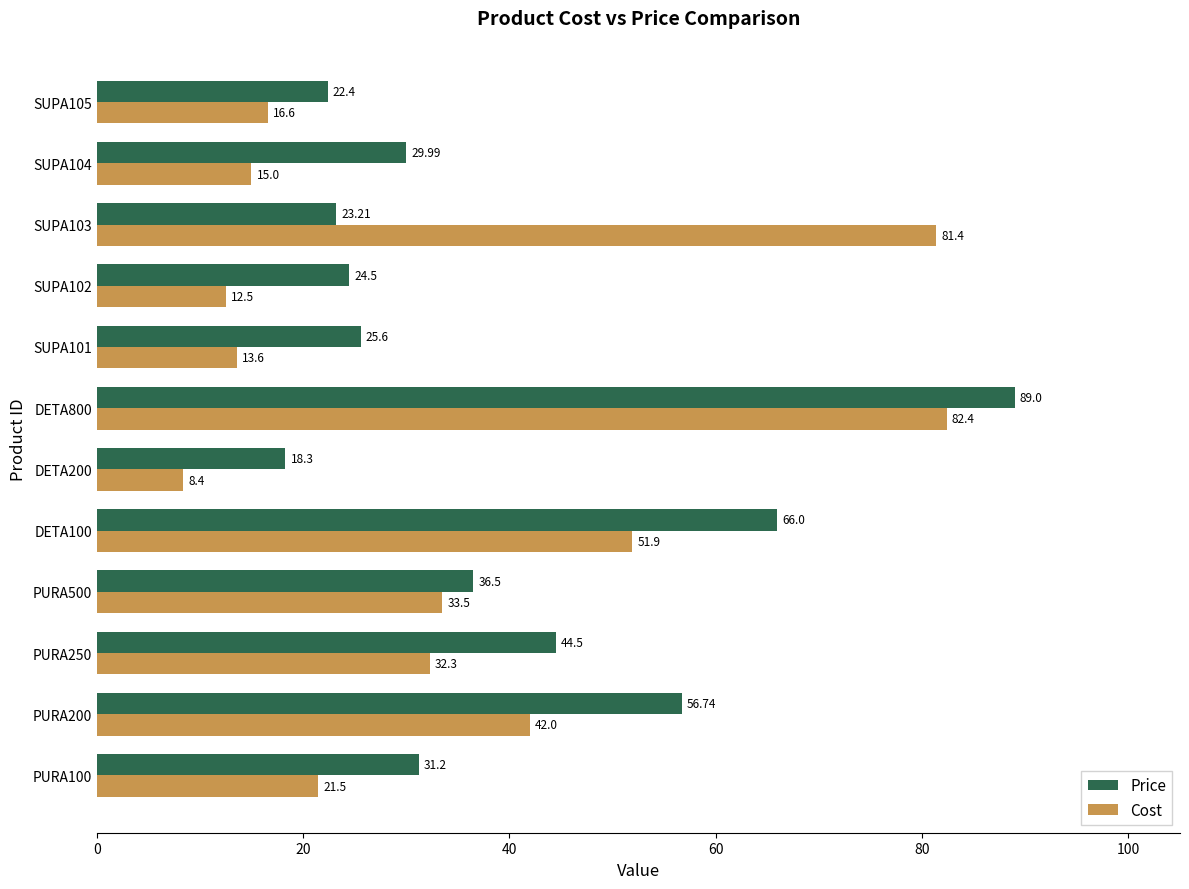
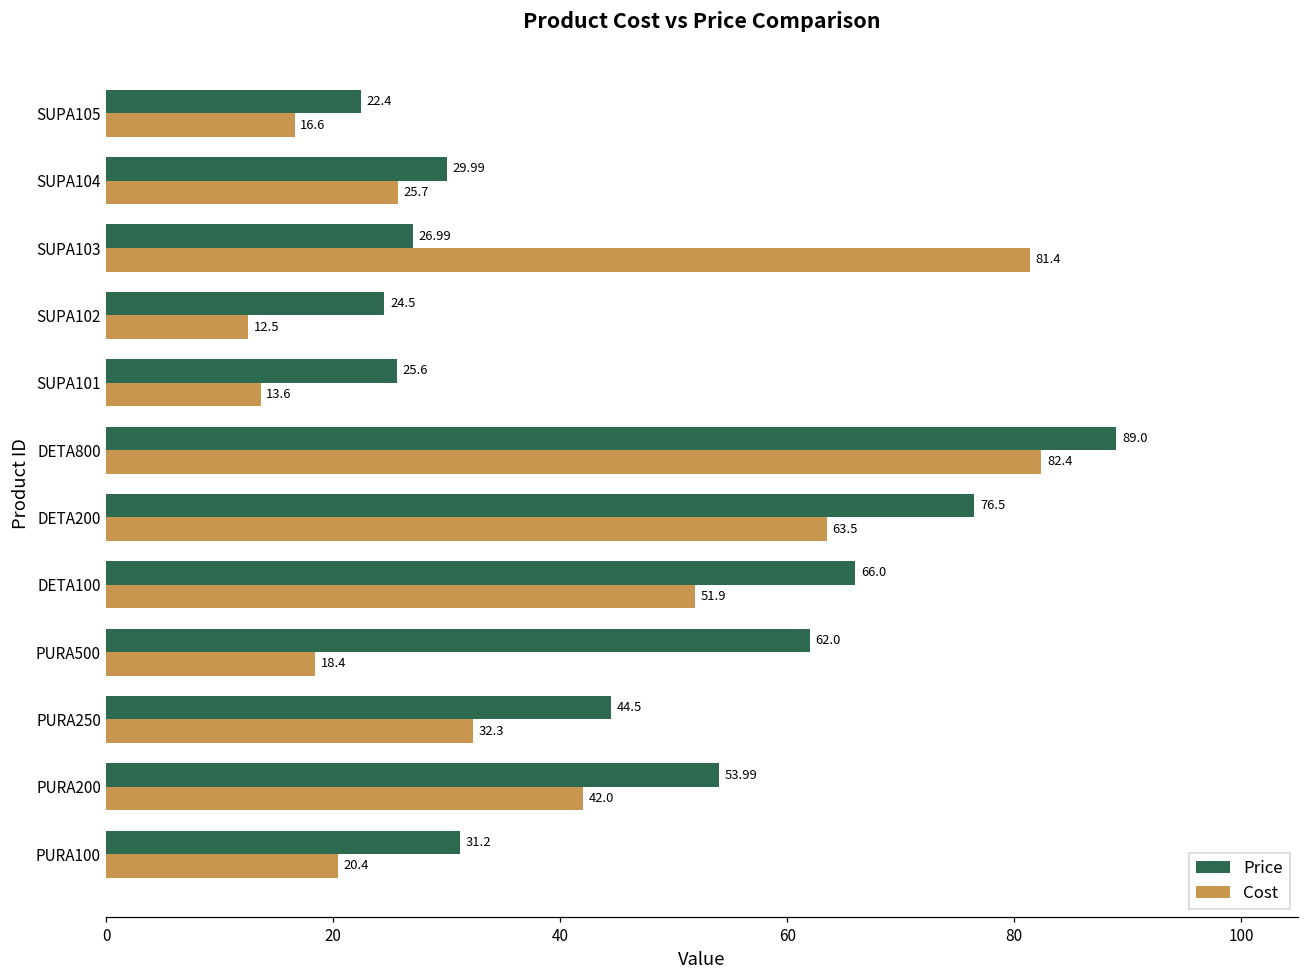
Cost, SUPA104: 15.0 -> 25.7
Price, SUPA103: 23.21 -> 26.99
Price, DETA200: 18.3 -> 76.5
Cost, DETA200: 8.4 -> 63.5
Price, PURA500: 36.5 -> 62.0
Cost, PURA500: 33.5 -> 18.4
Price, PURA200: 56.74 -> 53.99
Cost, PURA100: 21.5 -> 20.4
